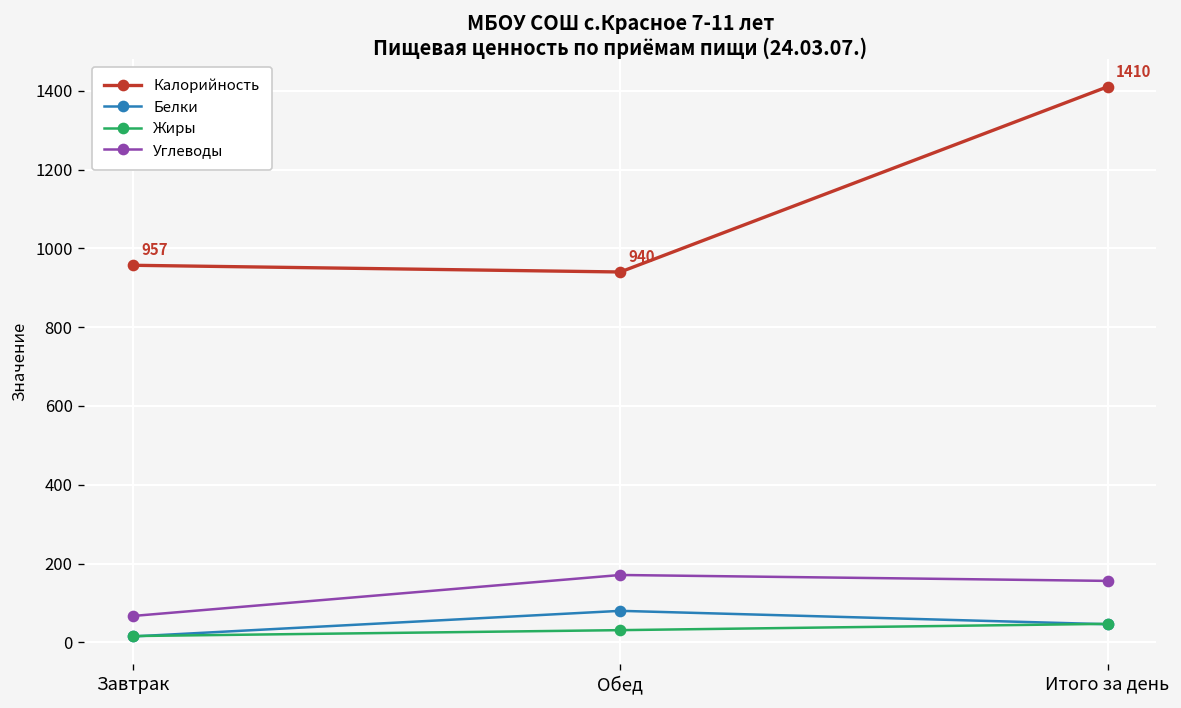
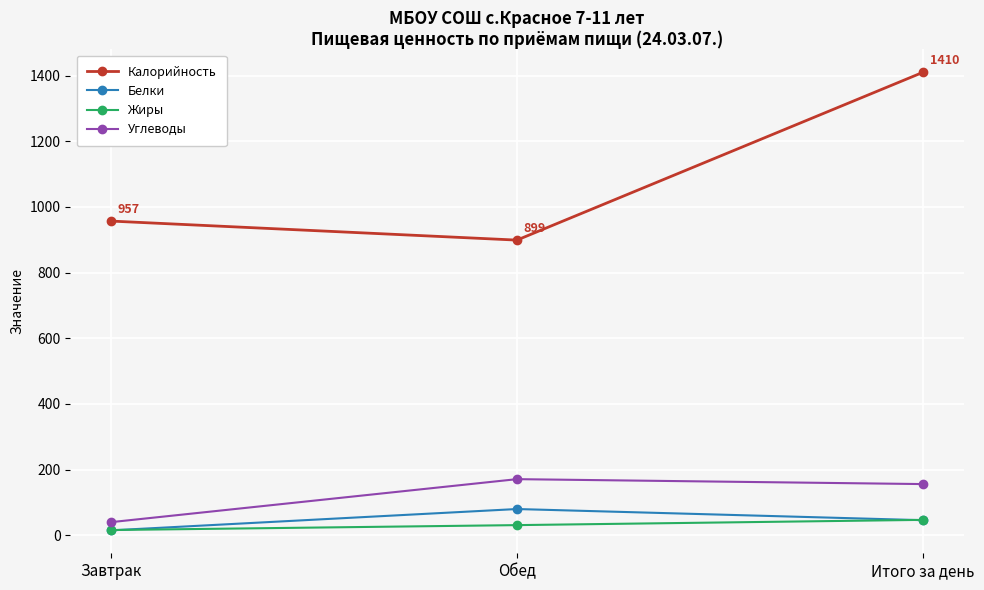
Углеводы, Завтрак: 70 -> 40
Калорийность, Обед: 940 -> 899
